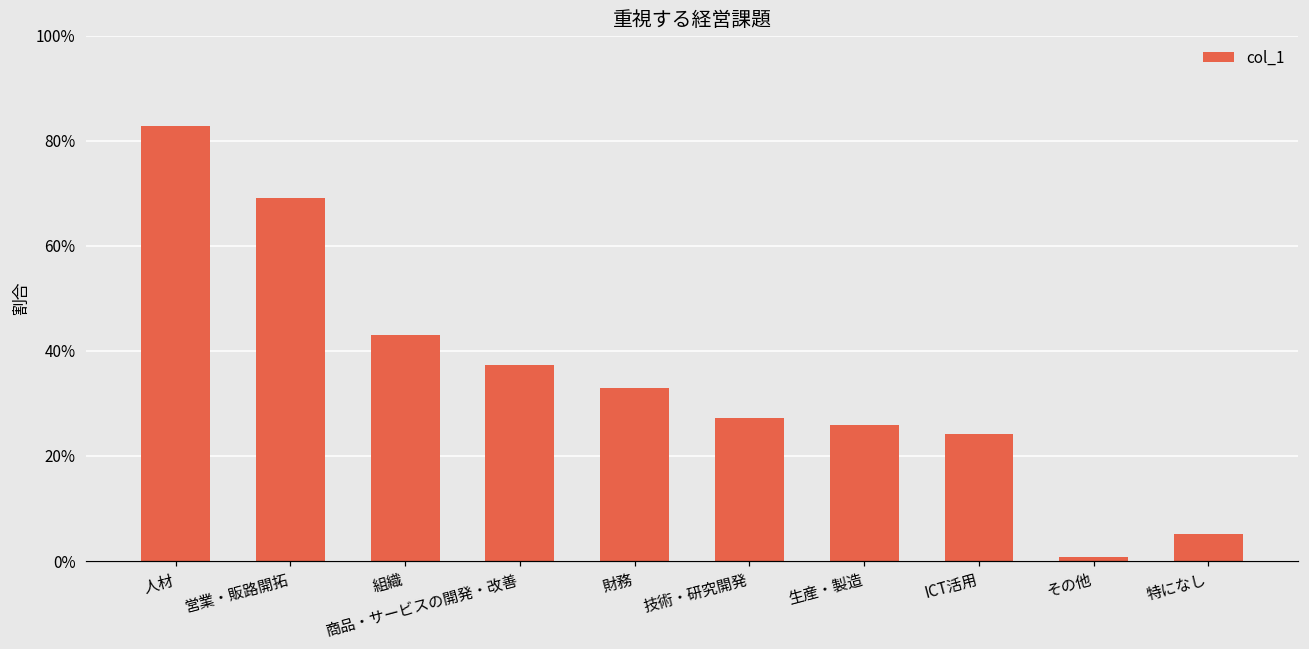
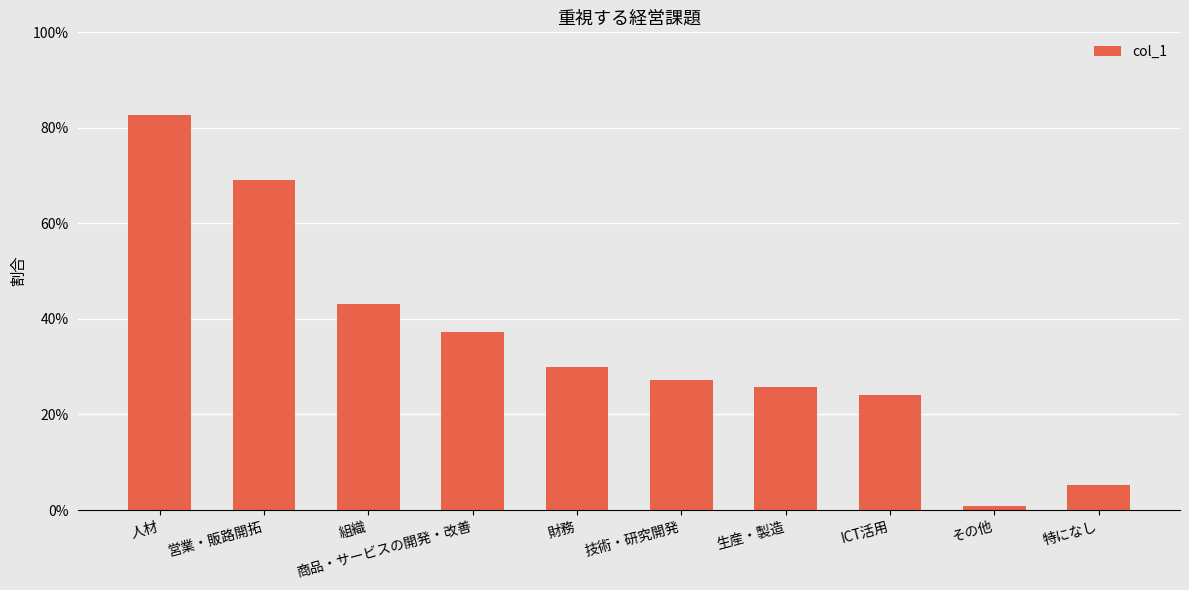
財務: 33% -> 30%
